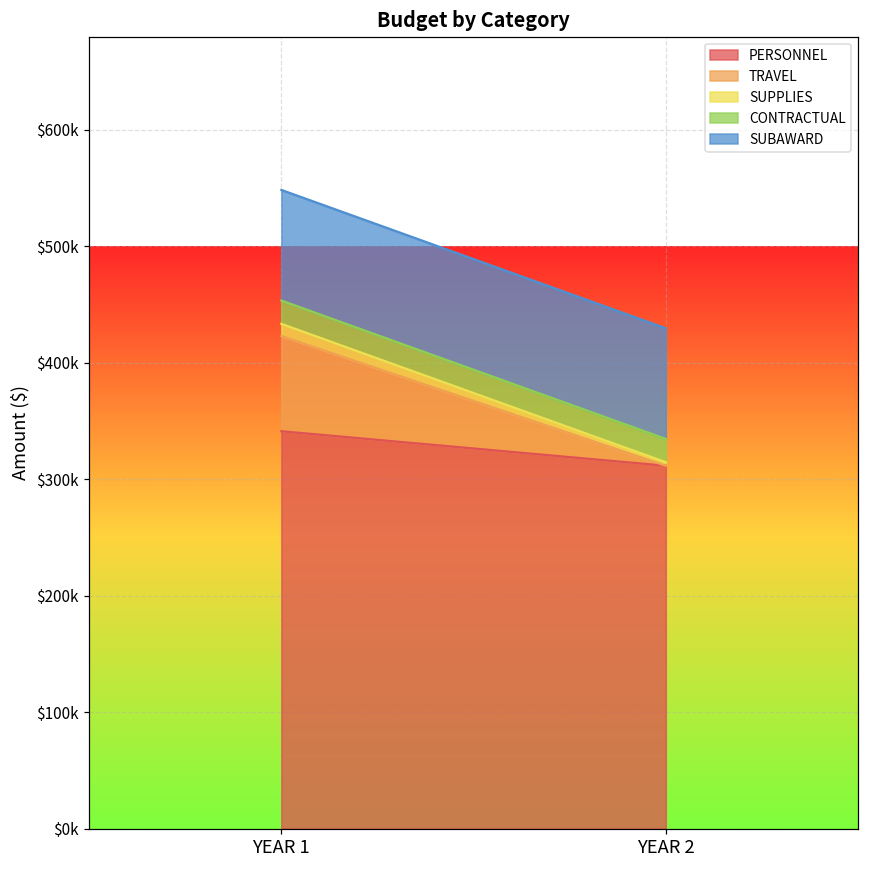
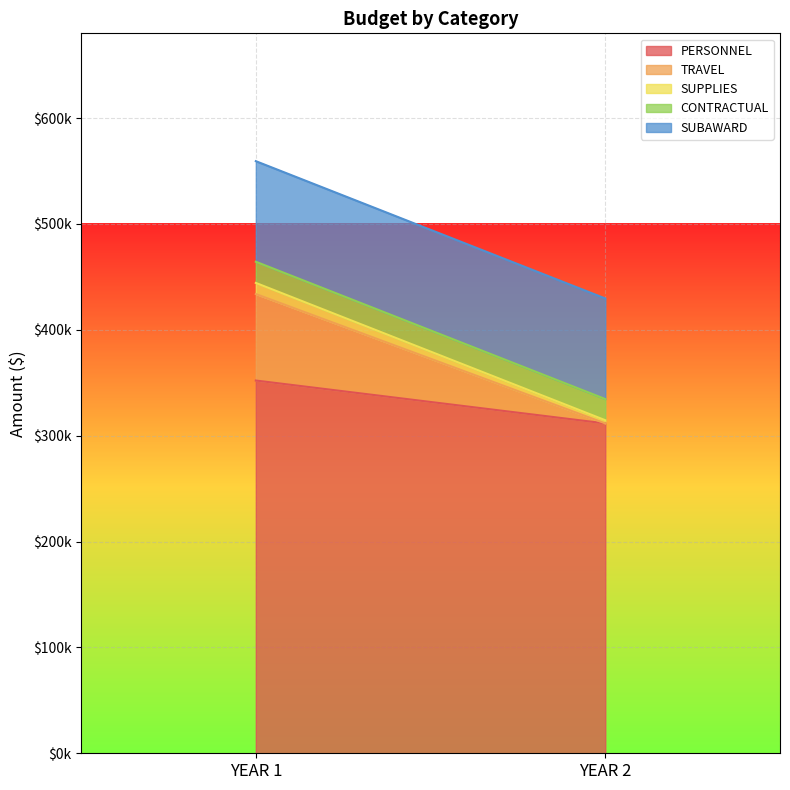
PERSONNEL, YEAR 1: $341000 -> $352000
